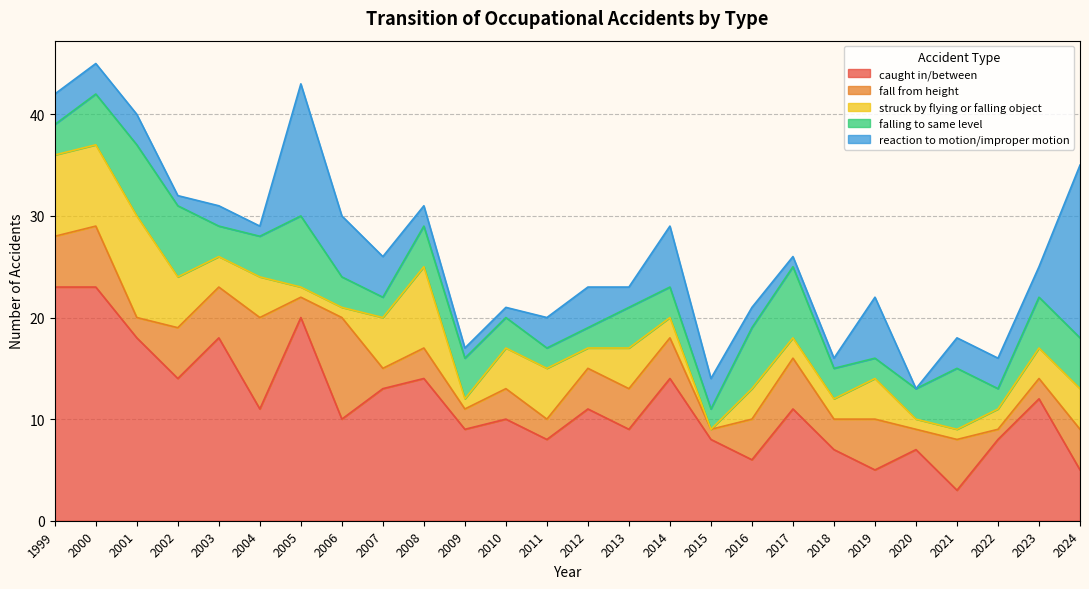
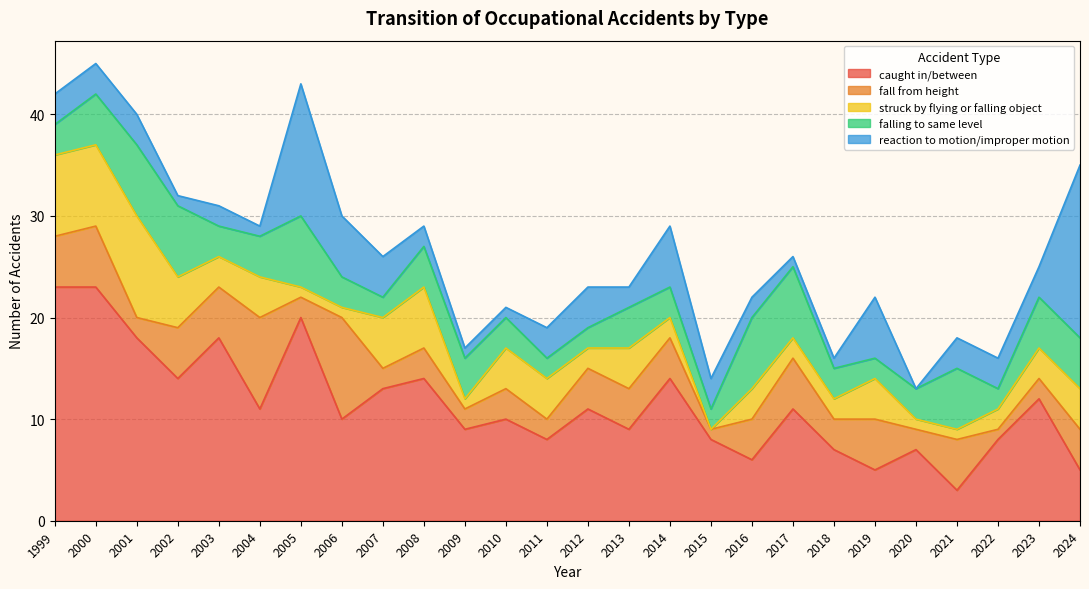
struck by flying or falling object, 2008: 8 -> 6
struck by flying or falling object, 2011: 5 -> 4
falling to same level, 2016: 6 -> 7
